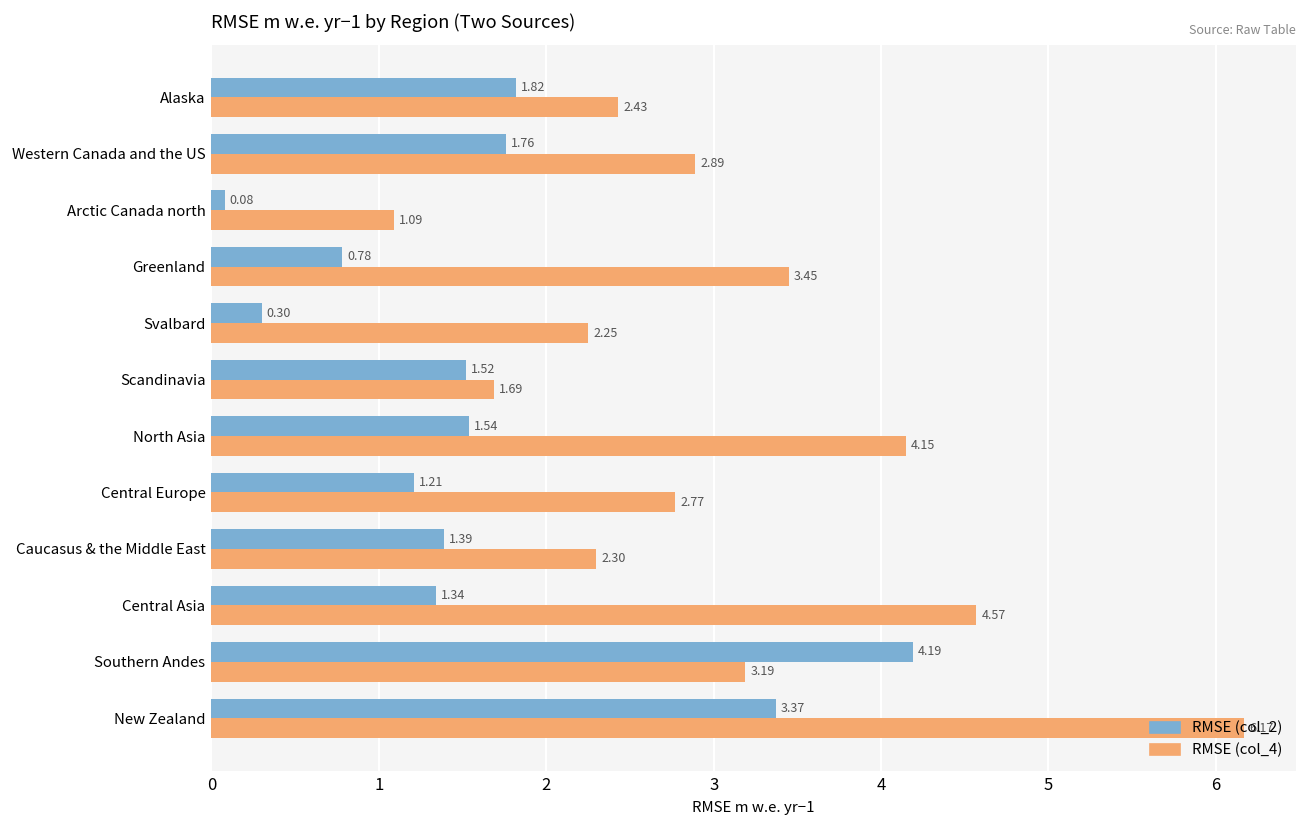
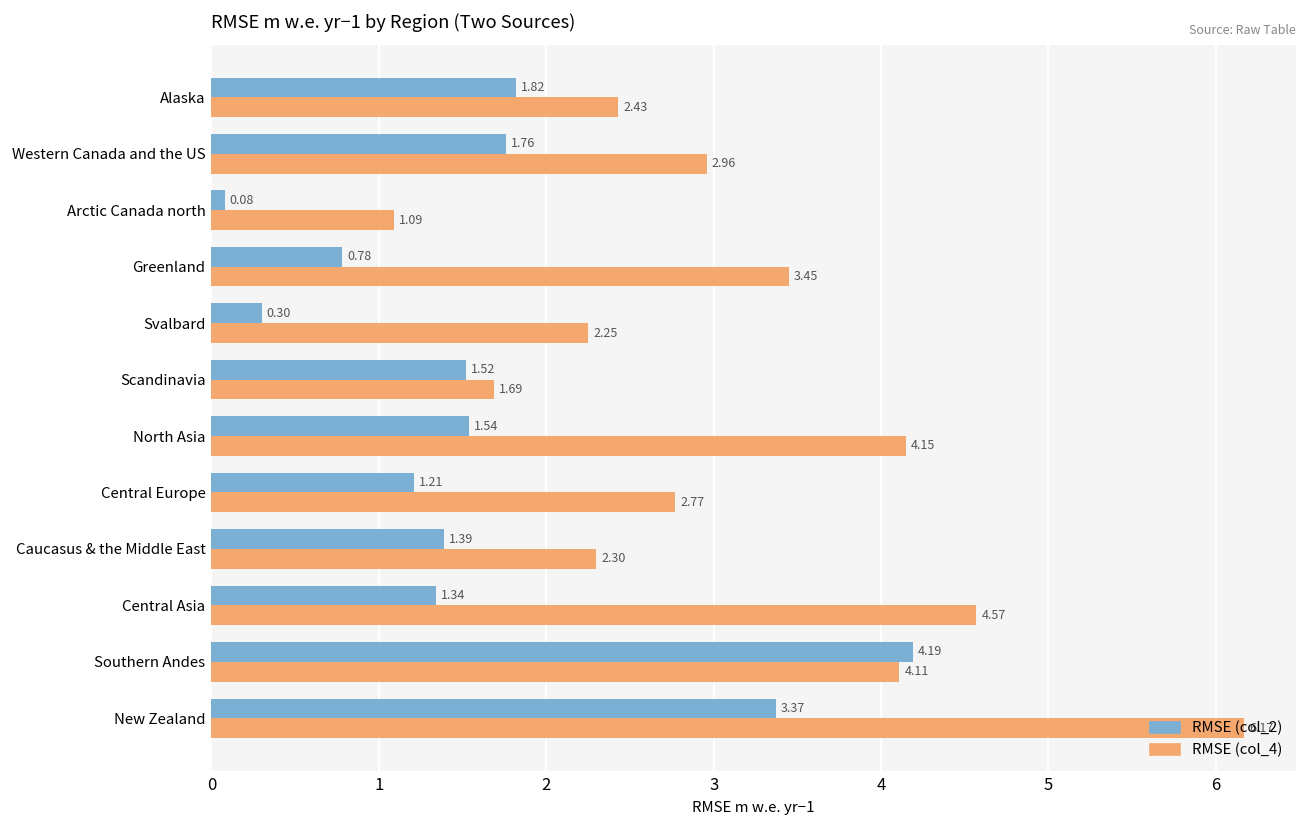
RMSE (col_4), Western Canada and the US: 2.89 -> 2.96
RMSE (col_4), Southern Andes: 3.19 -> 4.11
